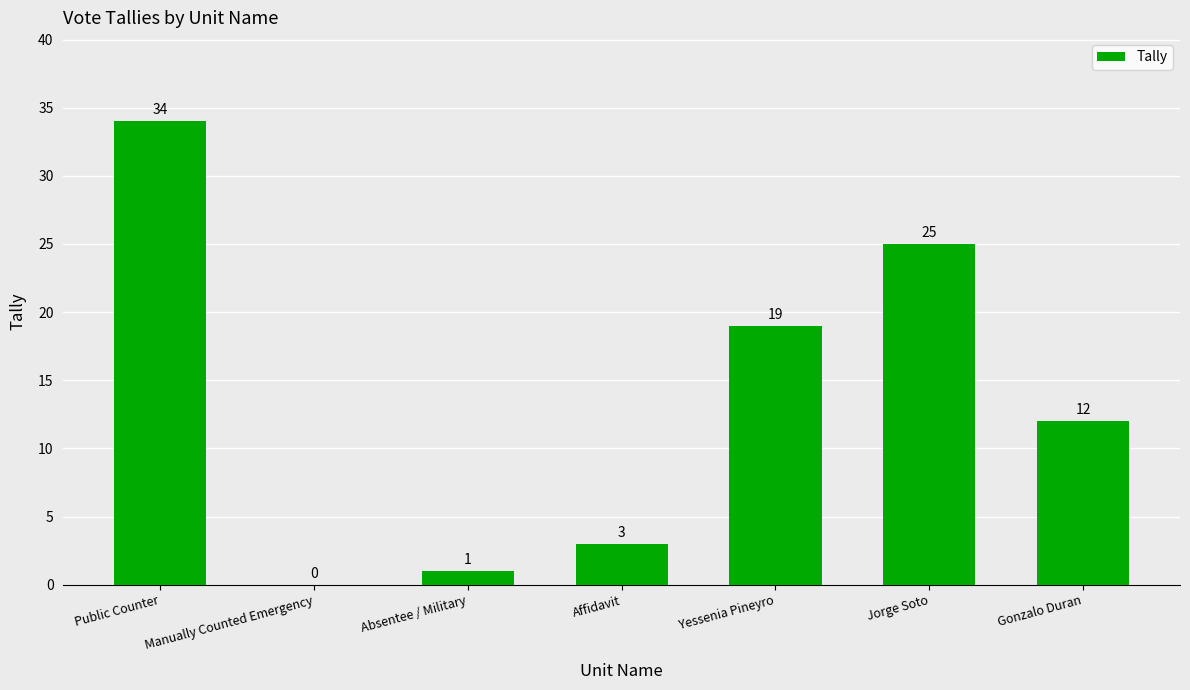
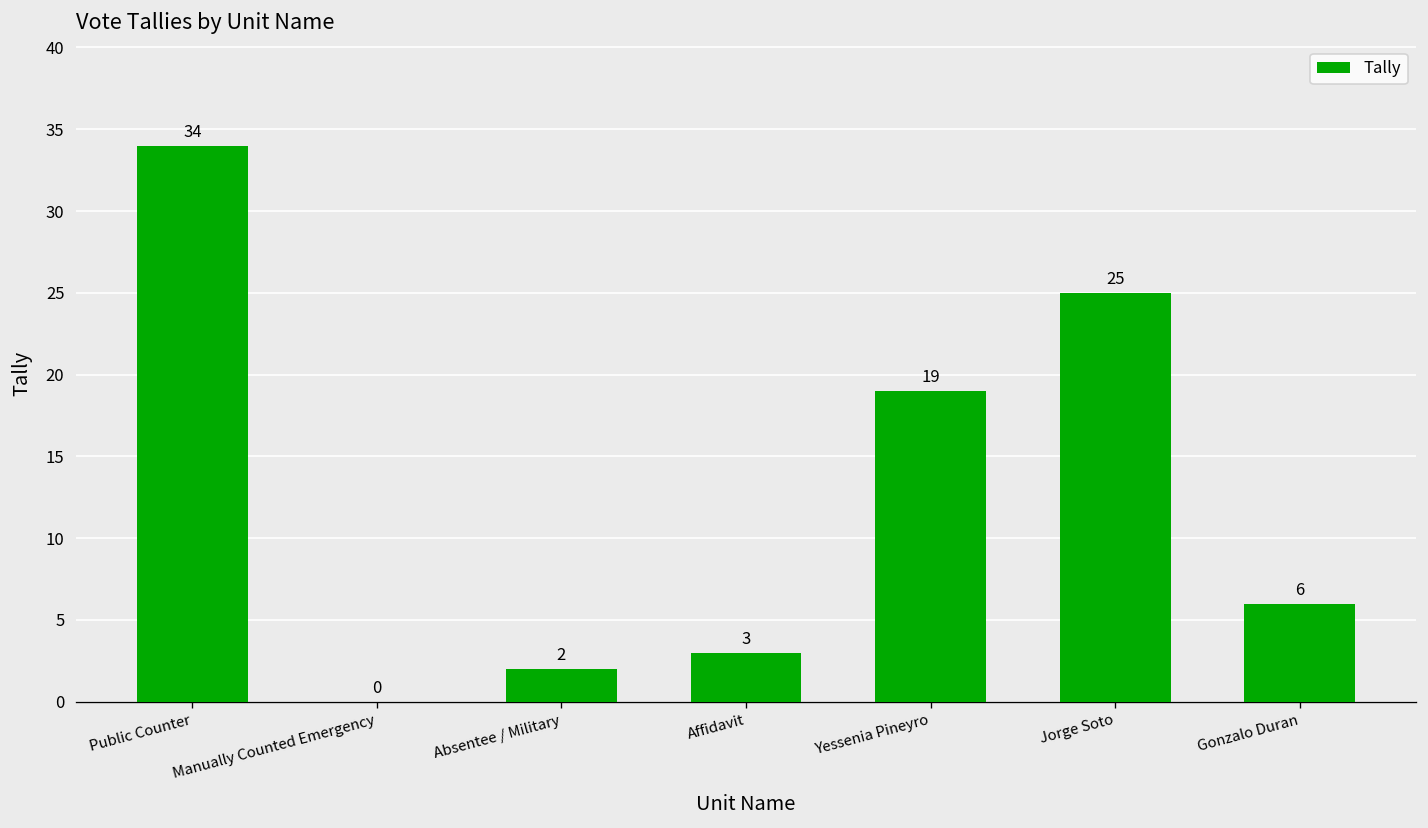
Absentee / Military: 1 -> 2
Gonzalo Duran: 12 -> 6
